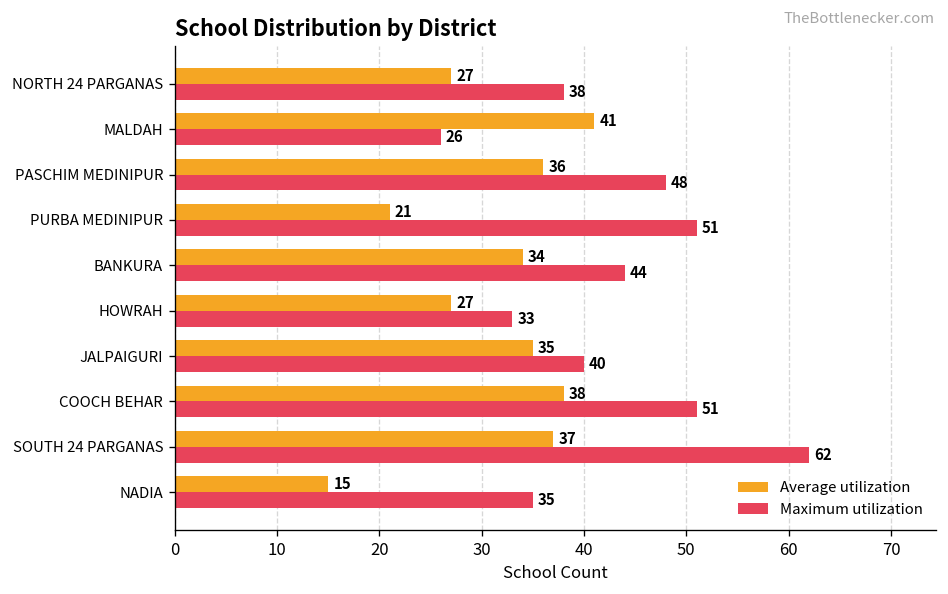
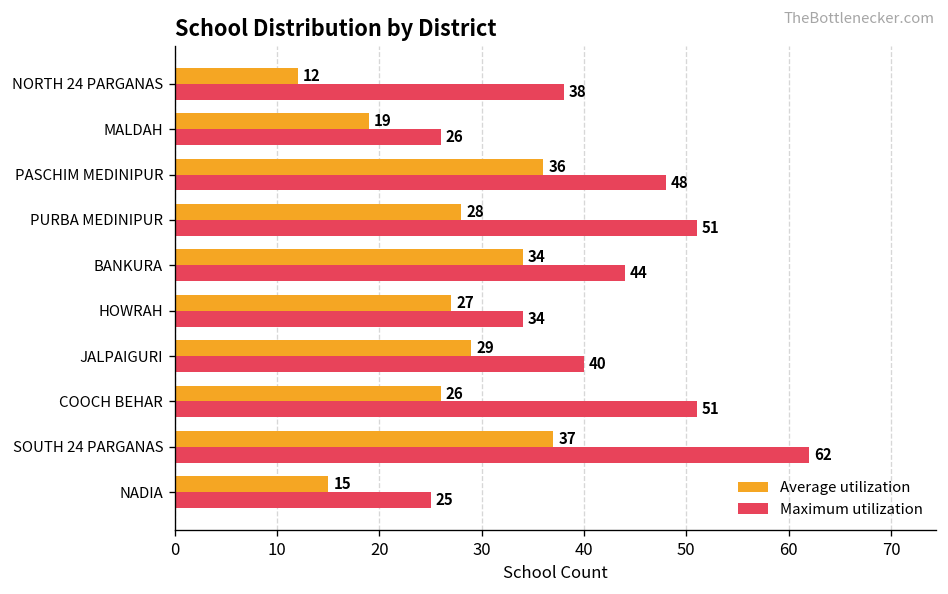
Average utilization, NORTH 24 PARGANAS: 27 -> 12
Average utilization, MALDAH: 41 -> 19
Average utilization, PURBA MEDINIPUR: 21 -> 28
Maximum utilization, HOWRAH: 33 -> 34
Average utilization, JALPAIGURI: 35 -> 29
Average utilization, COOCH BEHAR: 38 -> 26
Maximum utilization, NADIA: 35 -> 25
